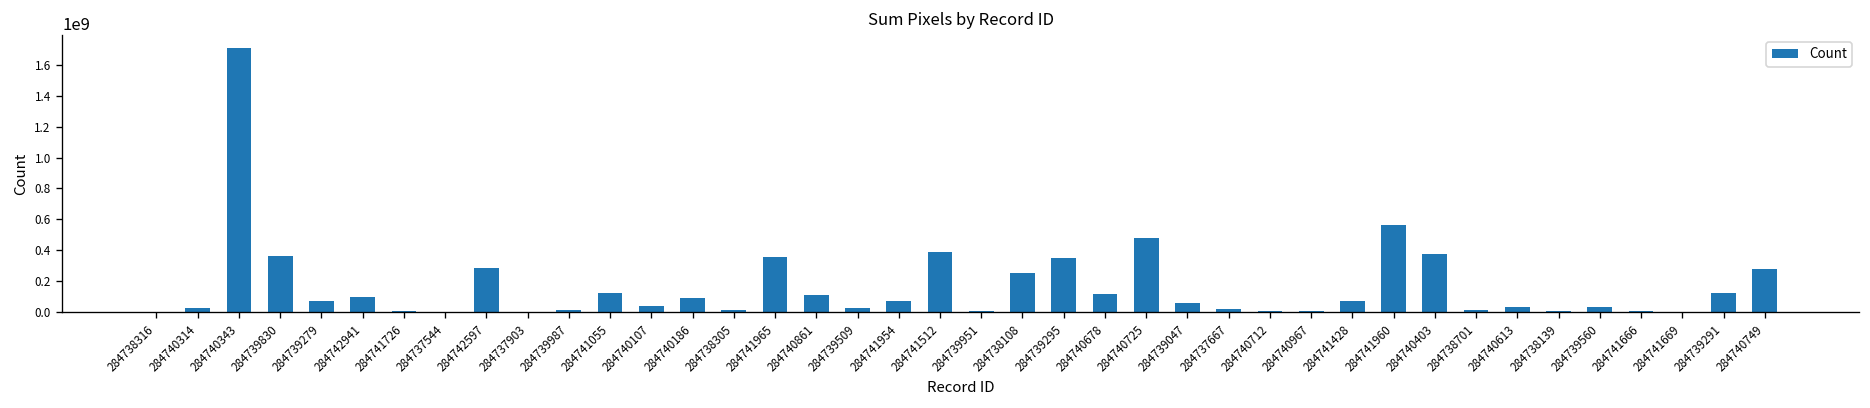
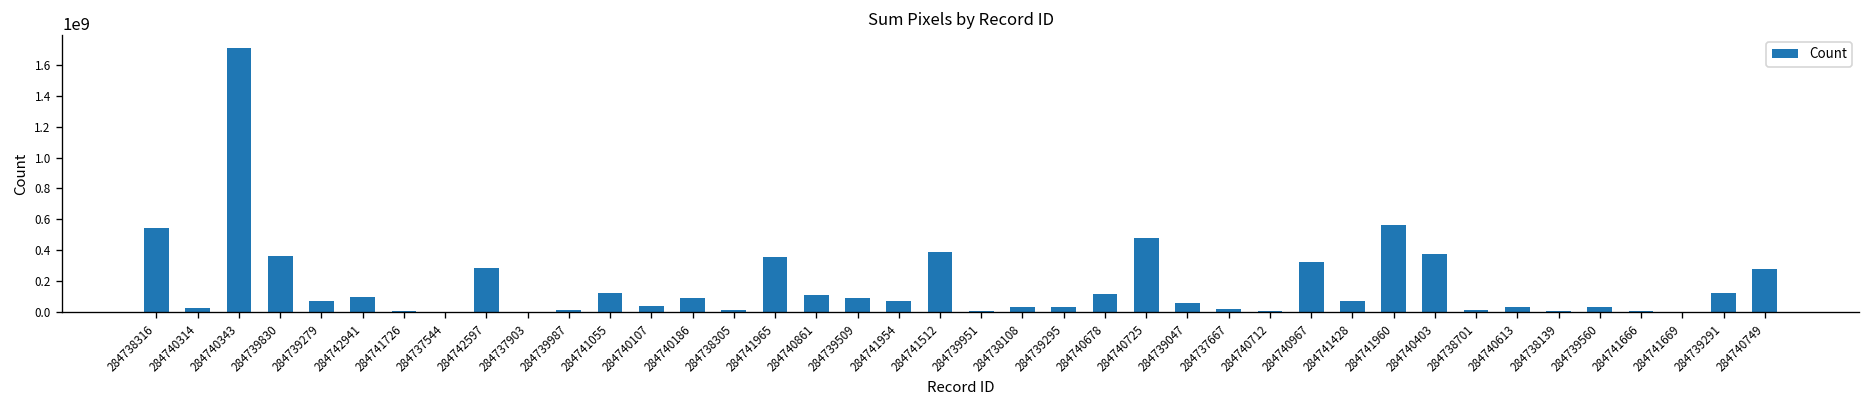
284738316: 0 -> 540000000
284739509: 20000000 -> 90000000
284738108: 250000000 -> 30000000
284739295: 350000000 -> 30000000
284740967: 10000000 -> 320000000
